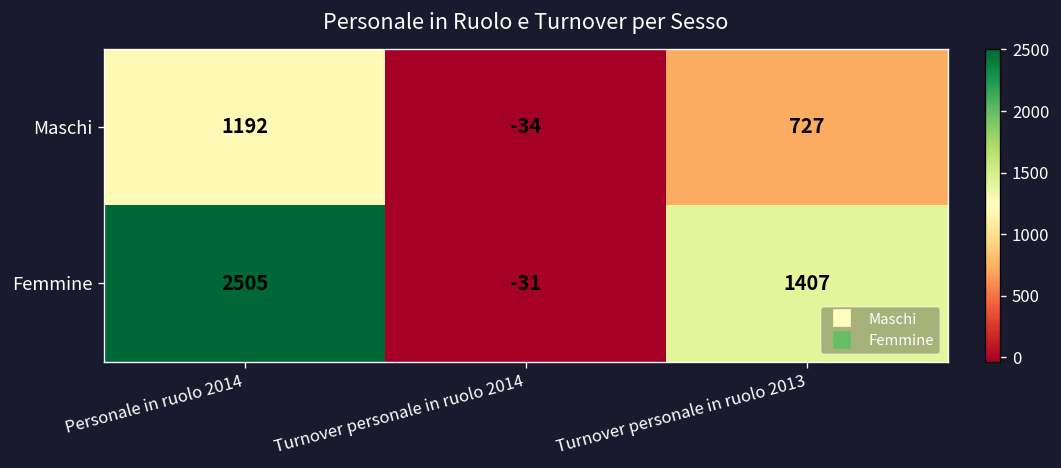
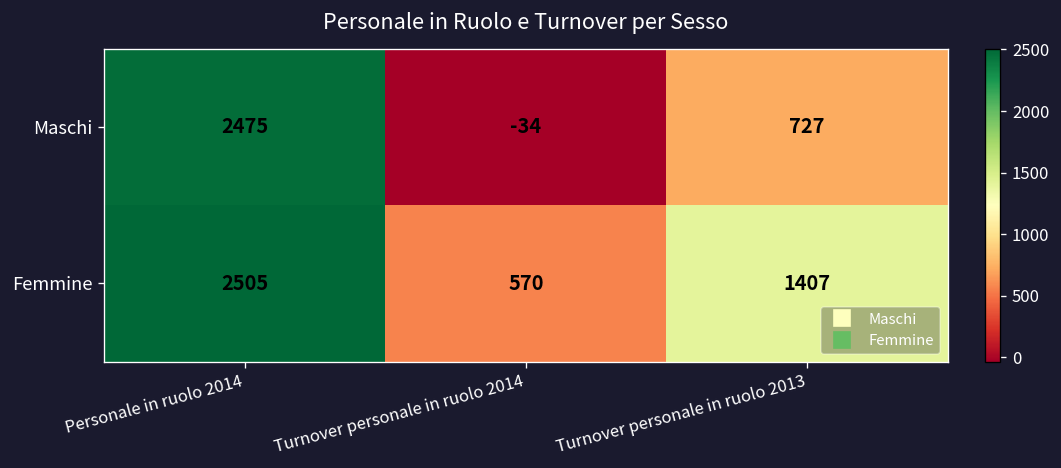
Maschi, Personale in ruolo 2014: 1192 -> 2475
Femmine, Turnover personale in ruolo 2014: -31 -> 570
